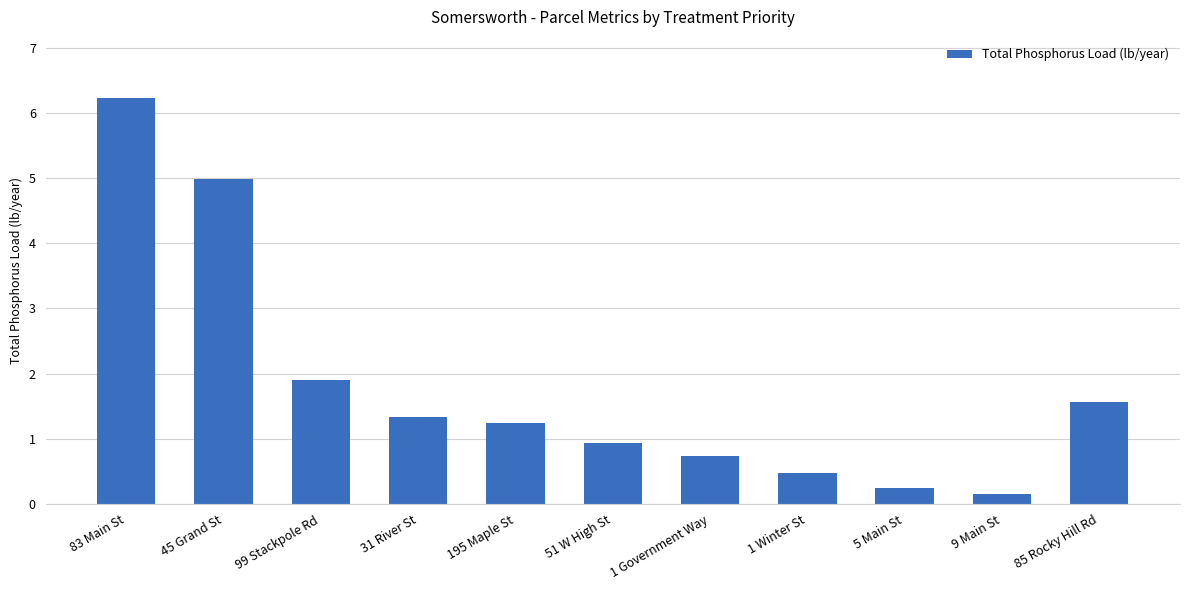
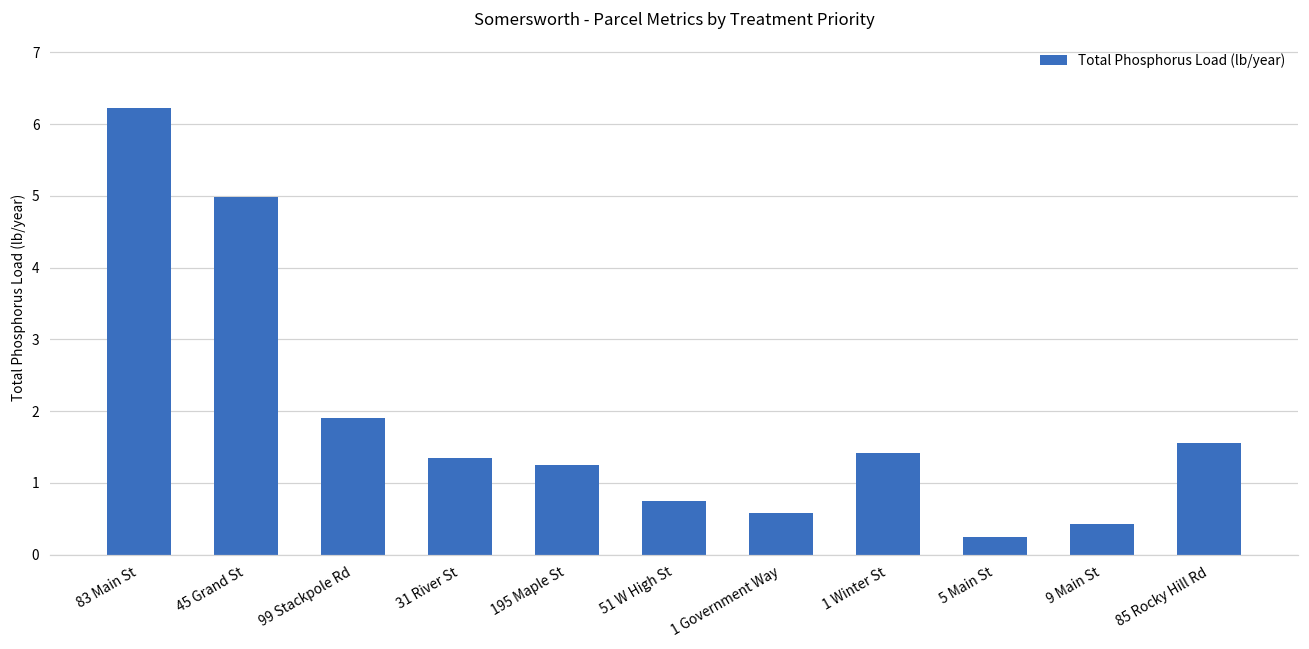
51 W High St: 0.9 -> 0.8
1 Government Way: 0.7 -> 0.6
1 Winter St: 0.5 -> 1.4
9 Main St: 0.2 -> 0.4
